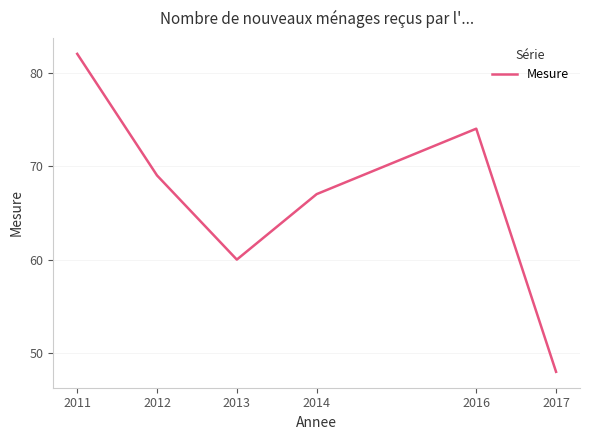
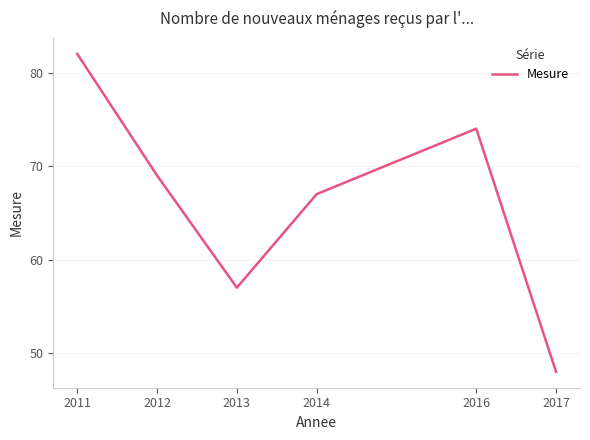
2013: 60 -> 57
